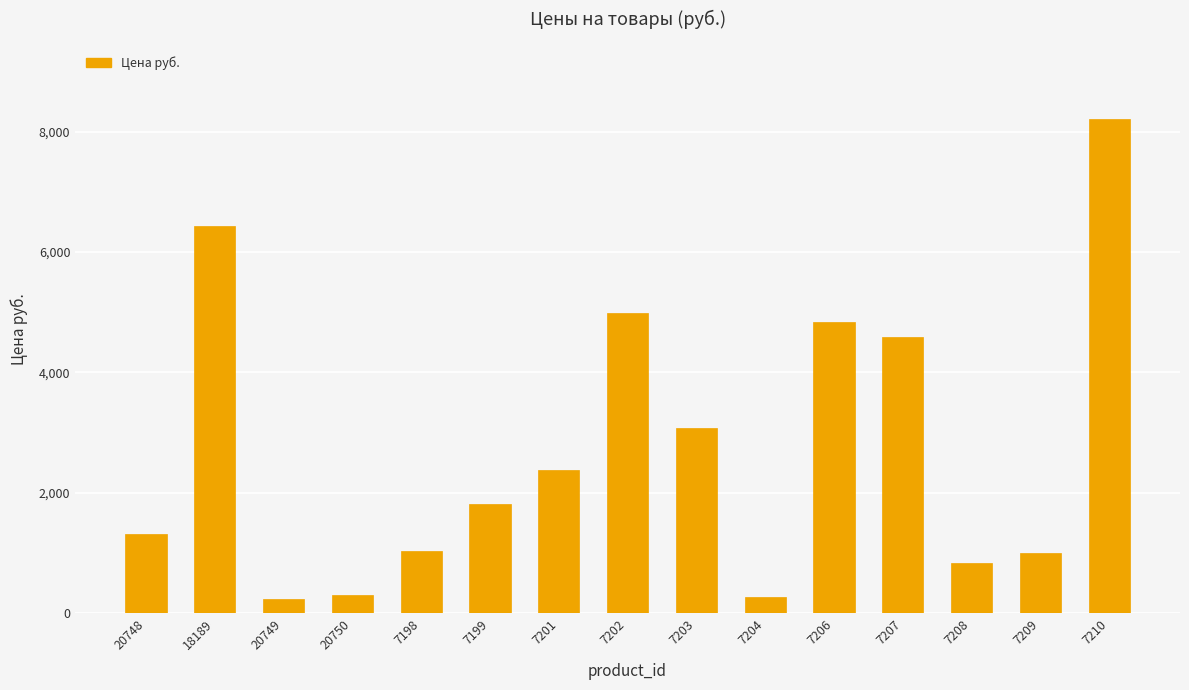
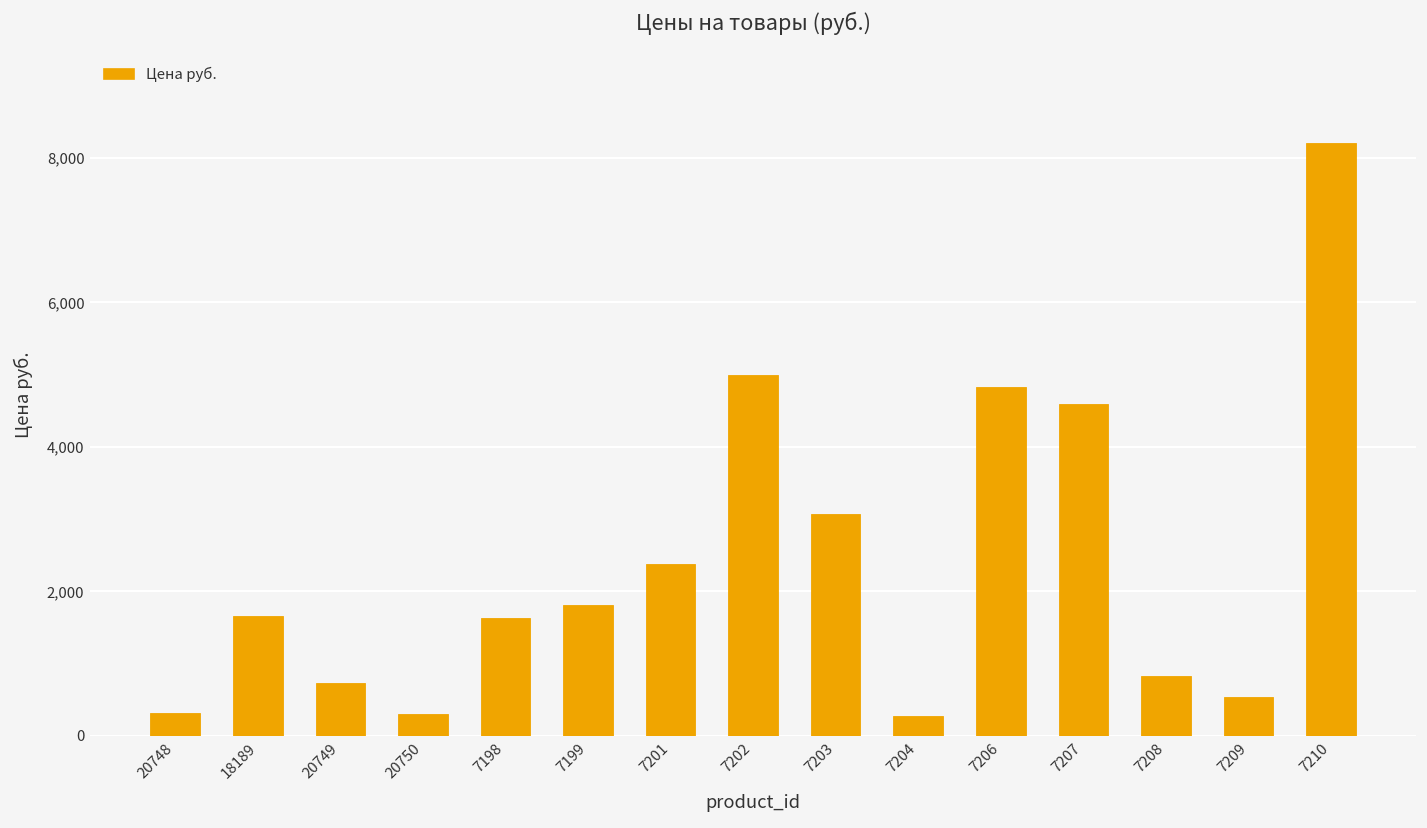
20748: 1,300 -> 300
18189: 6,400 -> 1,700
20749: 200 -> 700
7198: 1,000 -> 1,600
7209: 1,000 -> 500
